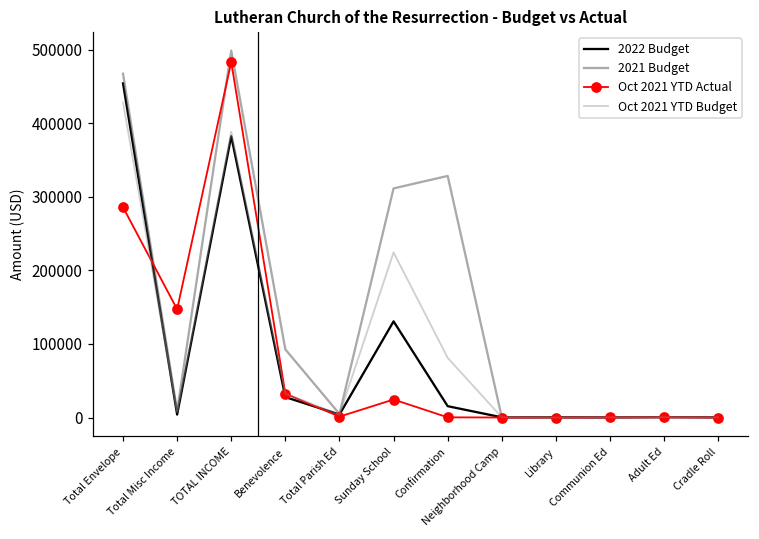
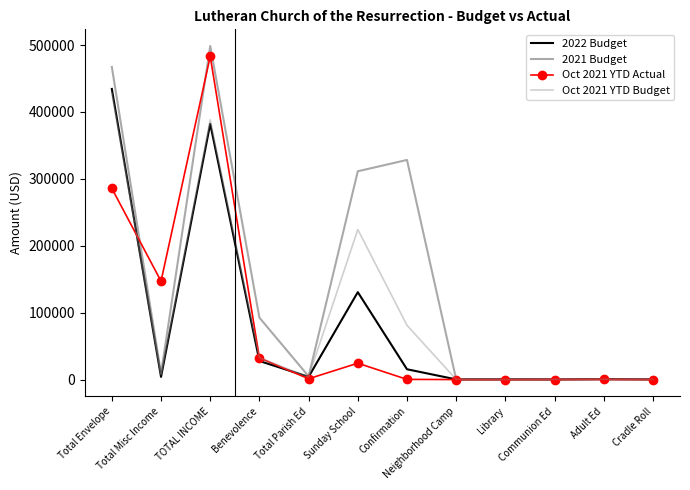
2022 Budget, Total Envelope: 450000 -> 430000
